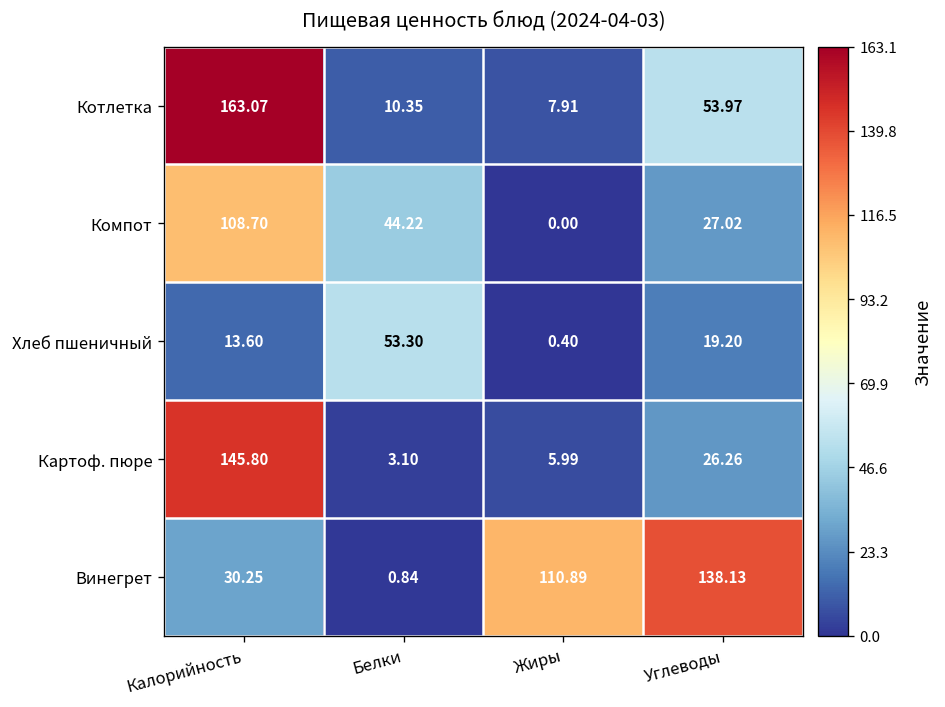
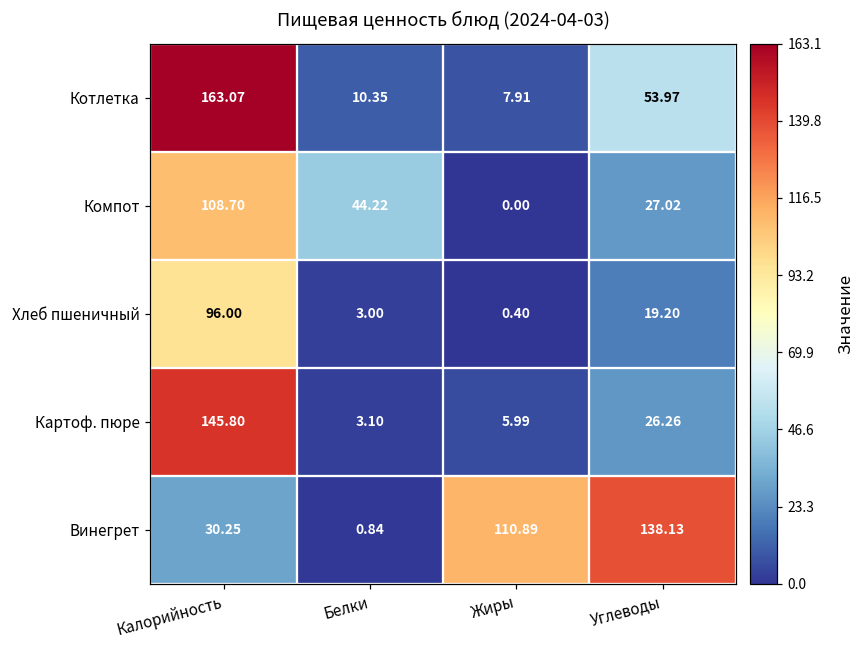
Хлеб пшеничный, Калорийность: 13.60 -> 96.00
Хлеб пшеничный, Белки: 53.30 -> 3.00
